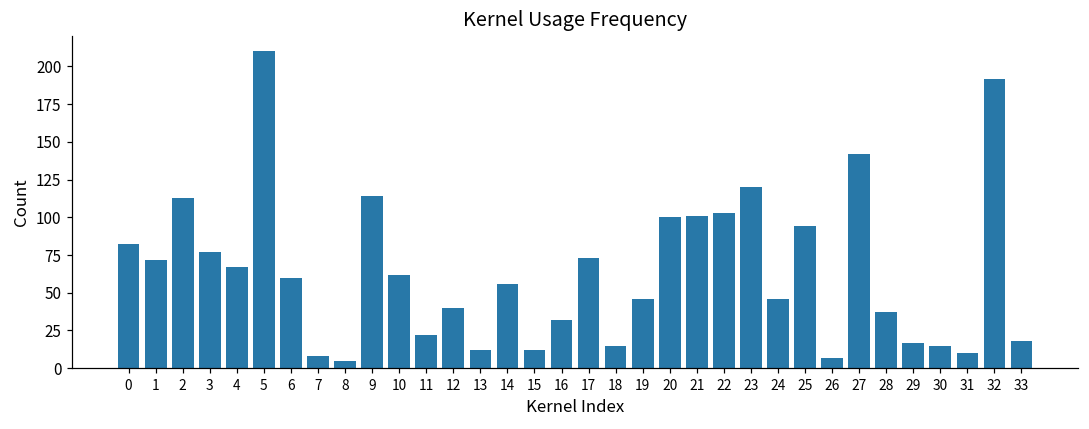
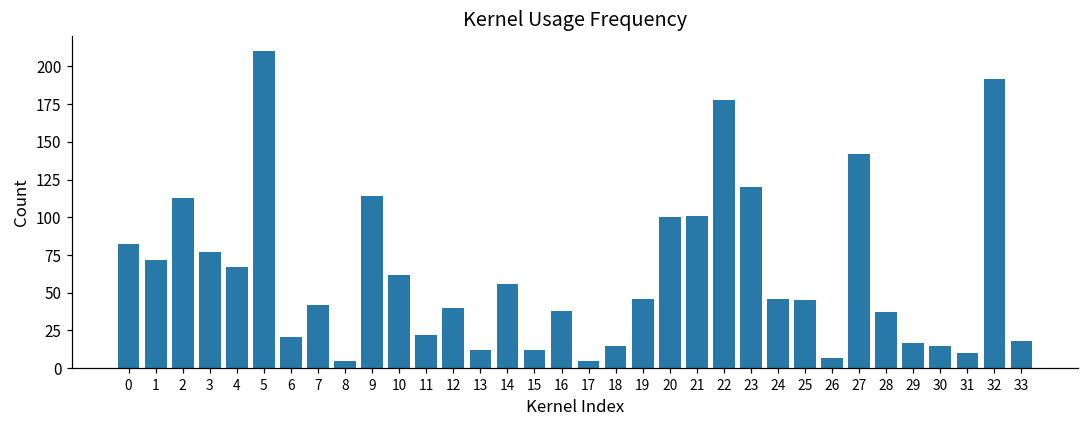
6: 60 -> 21
7: 8 -> 42
16: 32 -> 38
17: 73 -> 5
22: 103 -> 178
25: 94 -> 45
